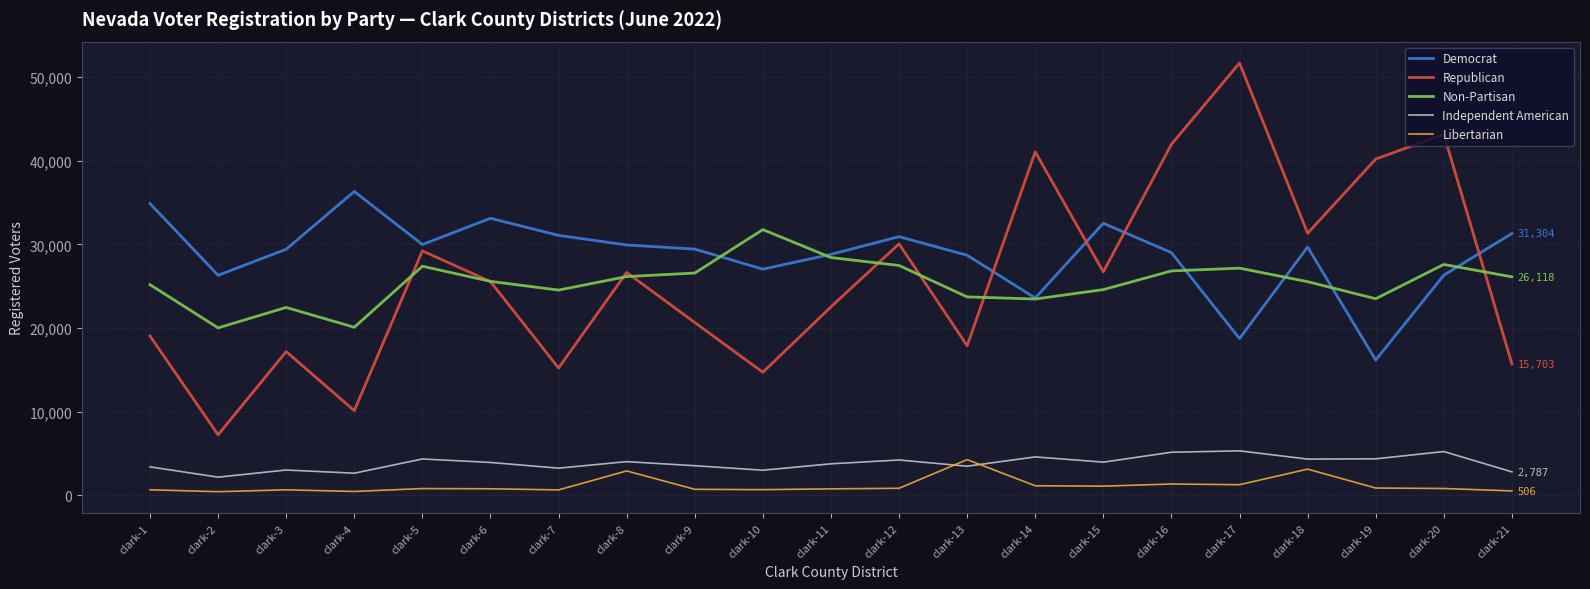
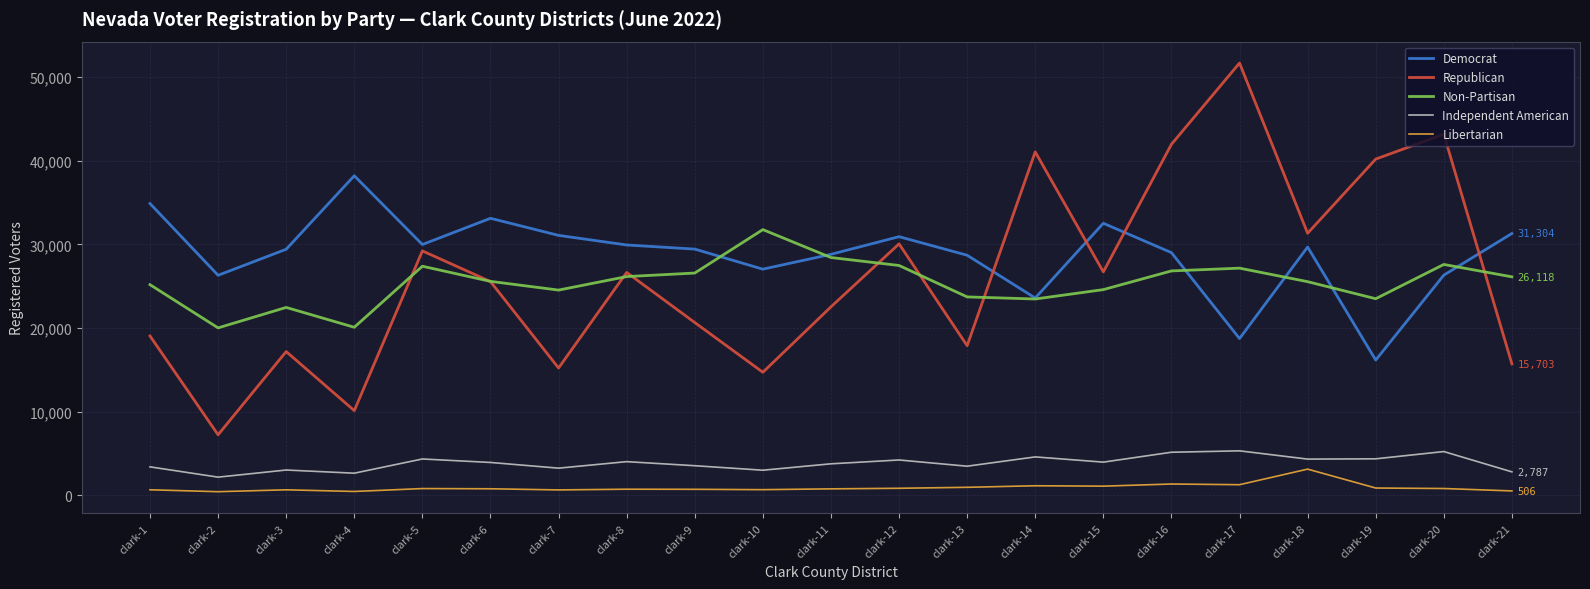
Democrat, clark-4: 36,000 -> 38,000
Libertarian, clark-8: 3,000 -> 1,000
Libertarian, clark-13: 4,000 -> 1,000
